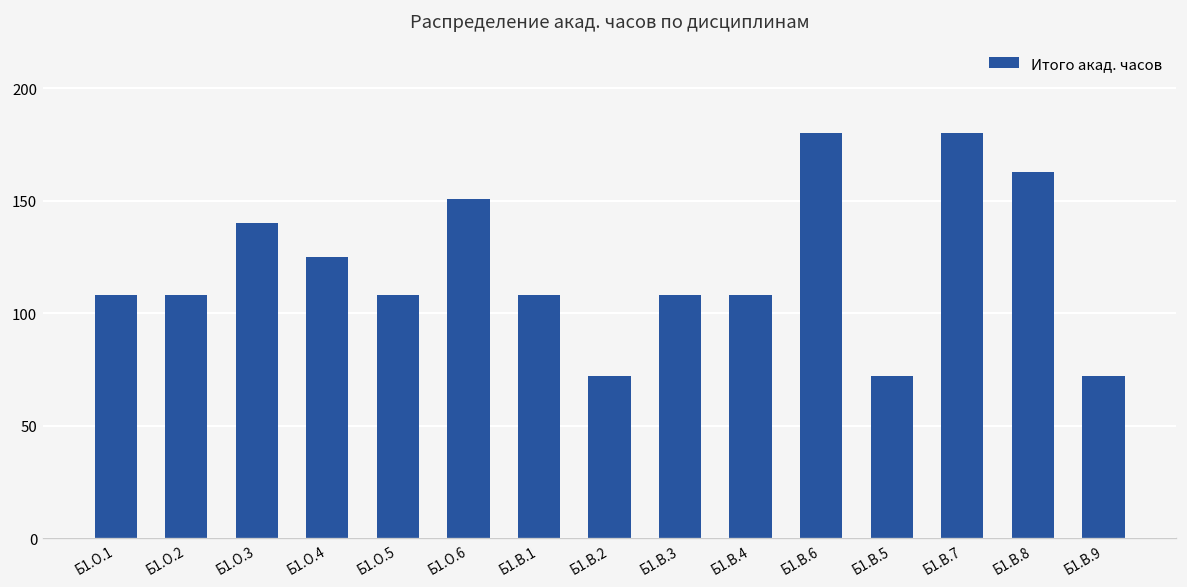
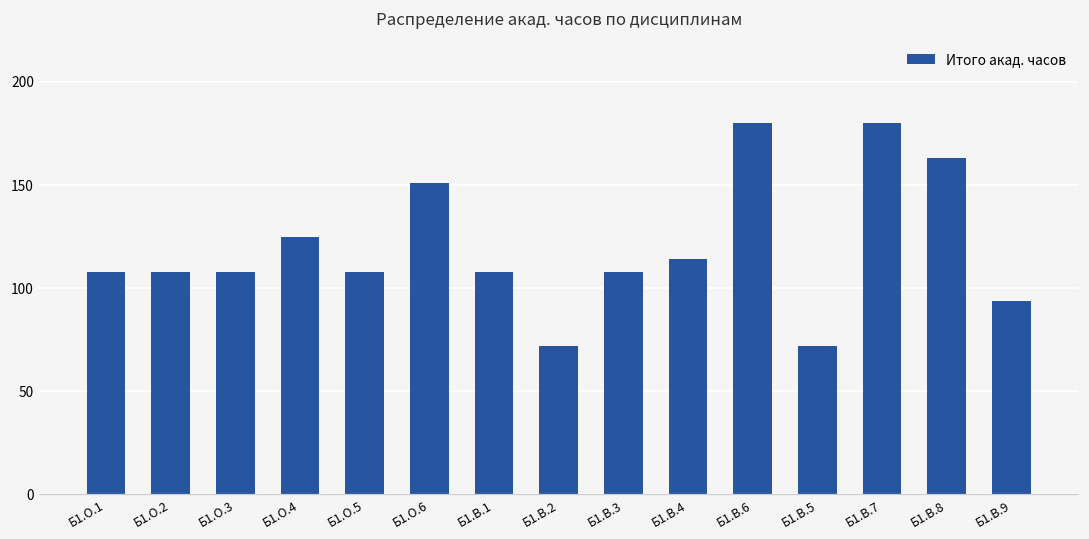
Б1.О.3: 140 -> 108
Б1.В.4: 108 -> 114
Б1.В.9: 72 -> 94
